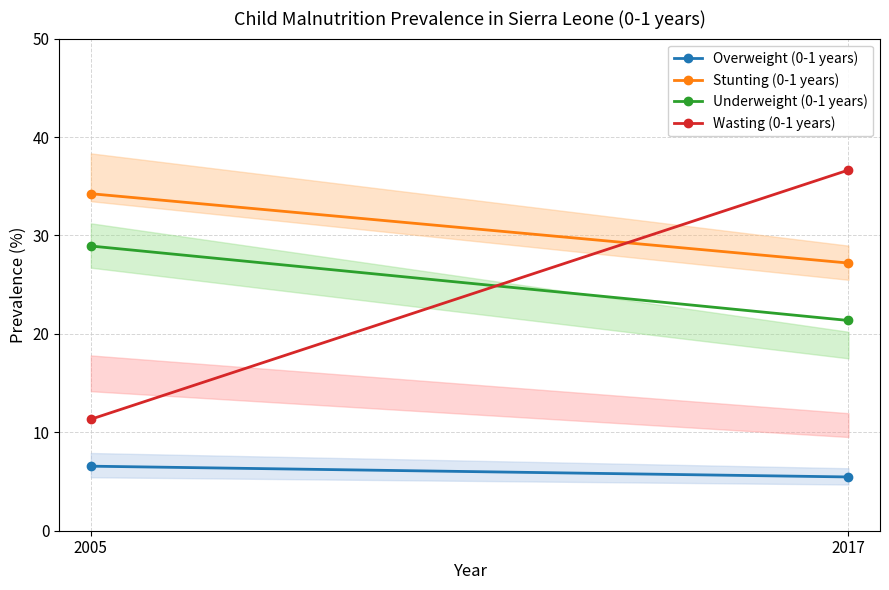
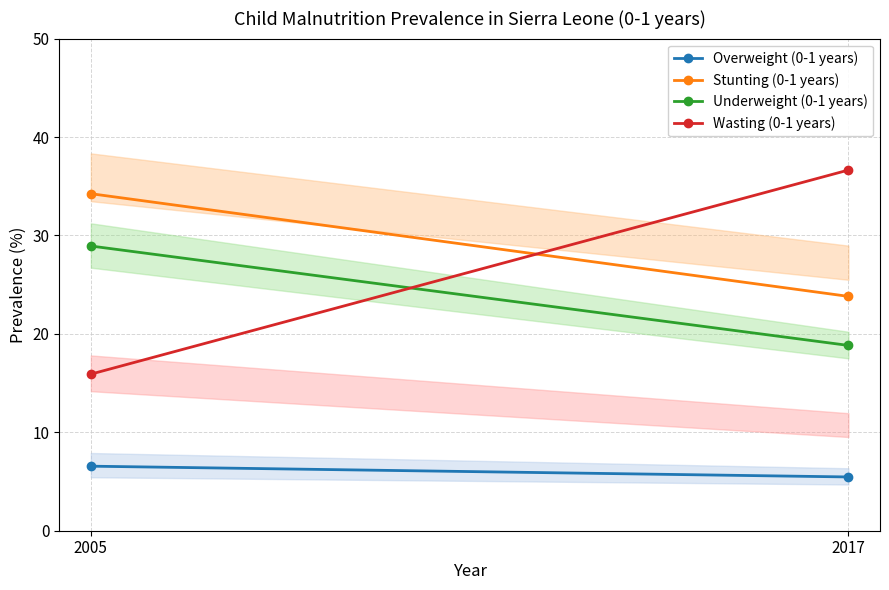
Wasting (0-1 years), 2005: 11 -> 16
Stunting (0-1 years), 2017: 27 -> 24
Underweight (0-1 years), 2017: 21 -> 19
